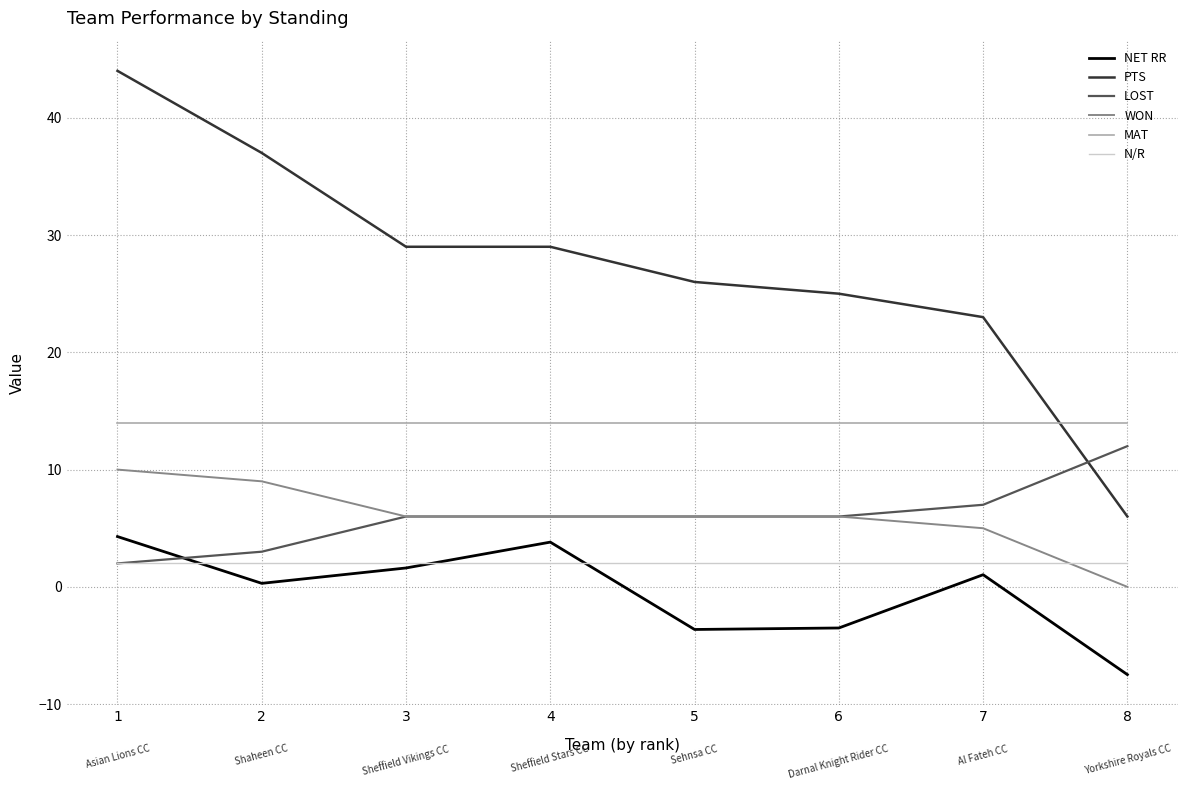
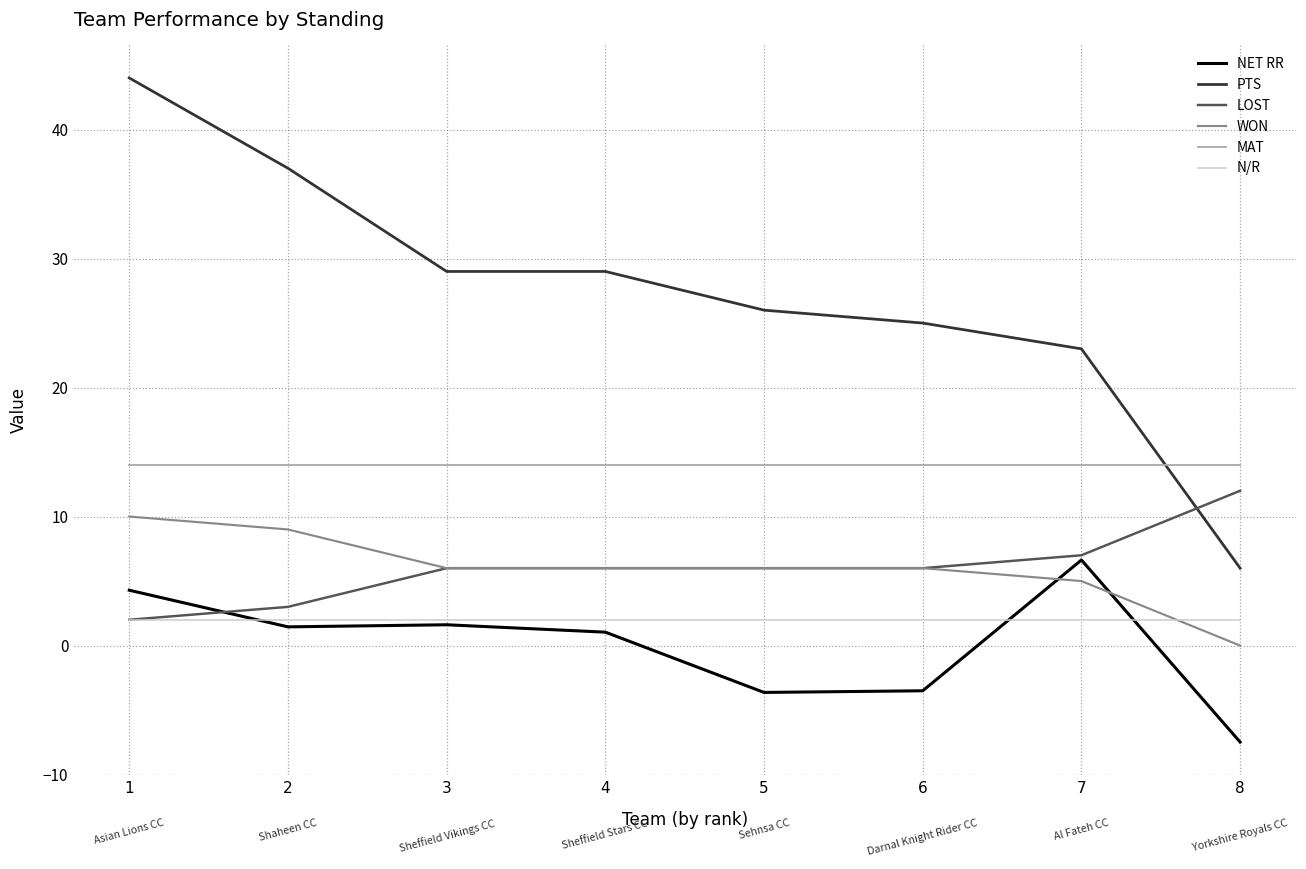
NET RR, 2: 0.3 -> 1.4
NET RR, 4: 3.8 -> 1.0
NET RR, 7: 1.0 -> 6.6
